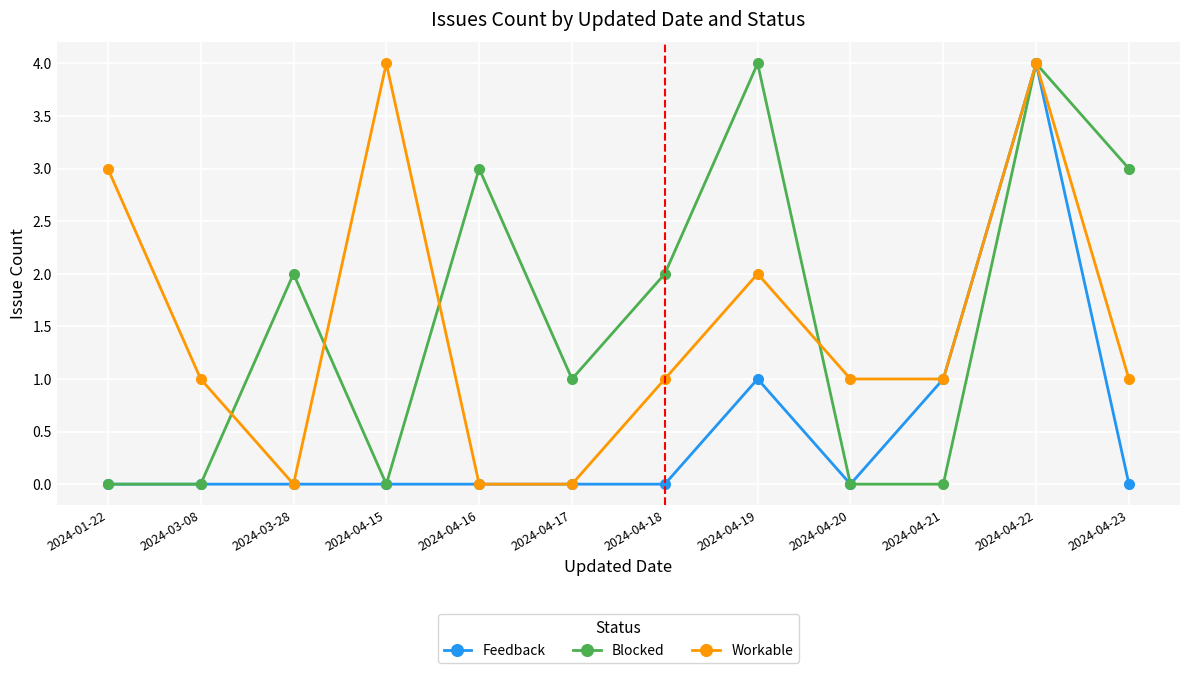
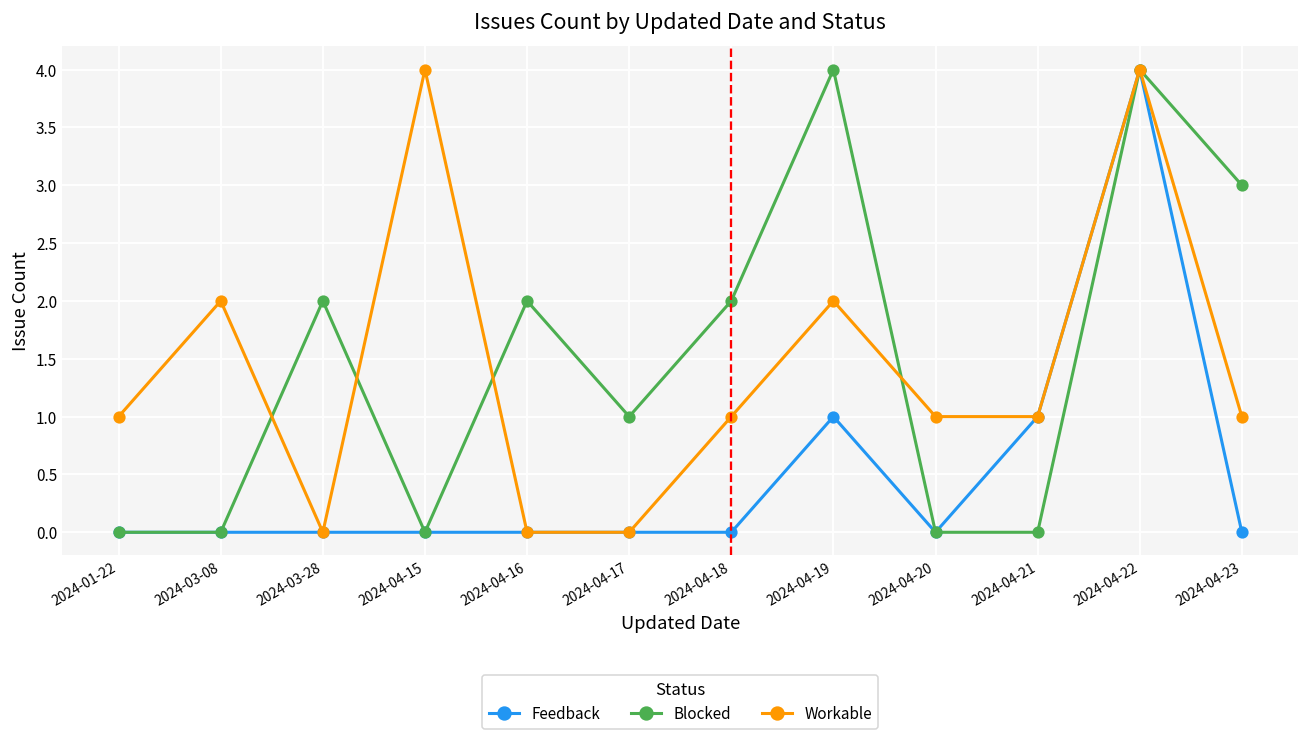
Workable, 2024-01-22: 3 -> 1
Workable, 2024-03-08: 1 -> 2
Blocked, 2024-04-16: 3 -> 2
